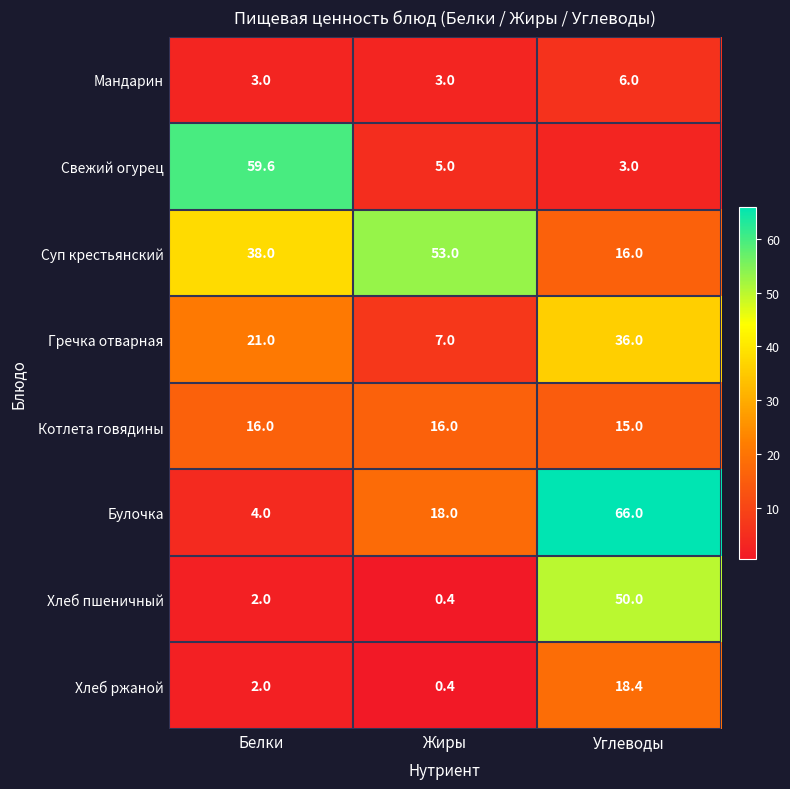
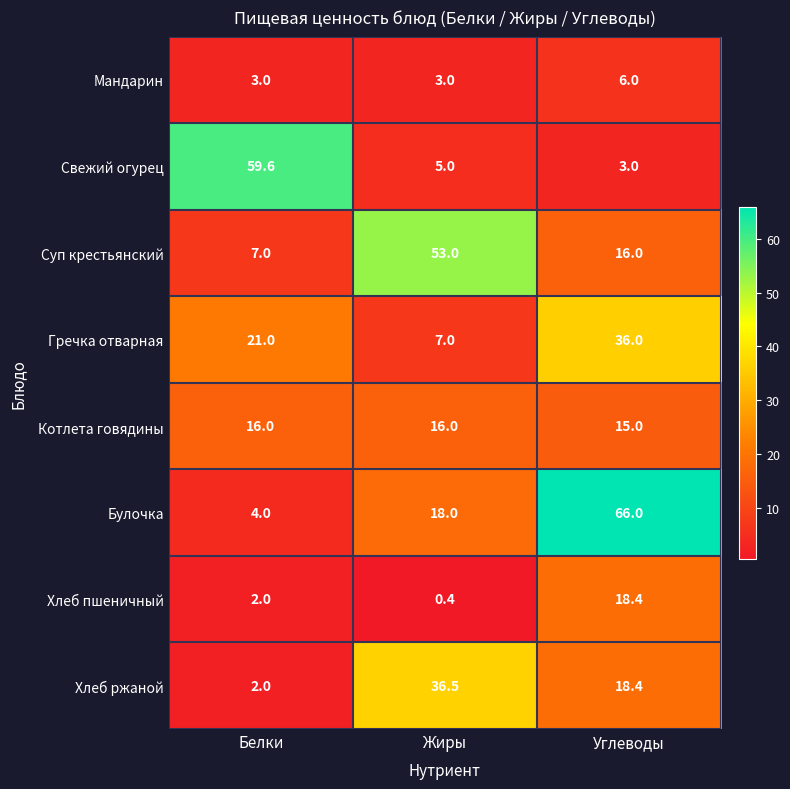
Суп крестьянский, Белки: 38.0 -> 7.0
Хлеб пшеничный, Углеводы: 50.0 -> 18.4
Хлеб ржаной, Жиры: 0.4 -> 36.5
